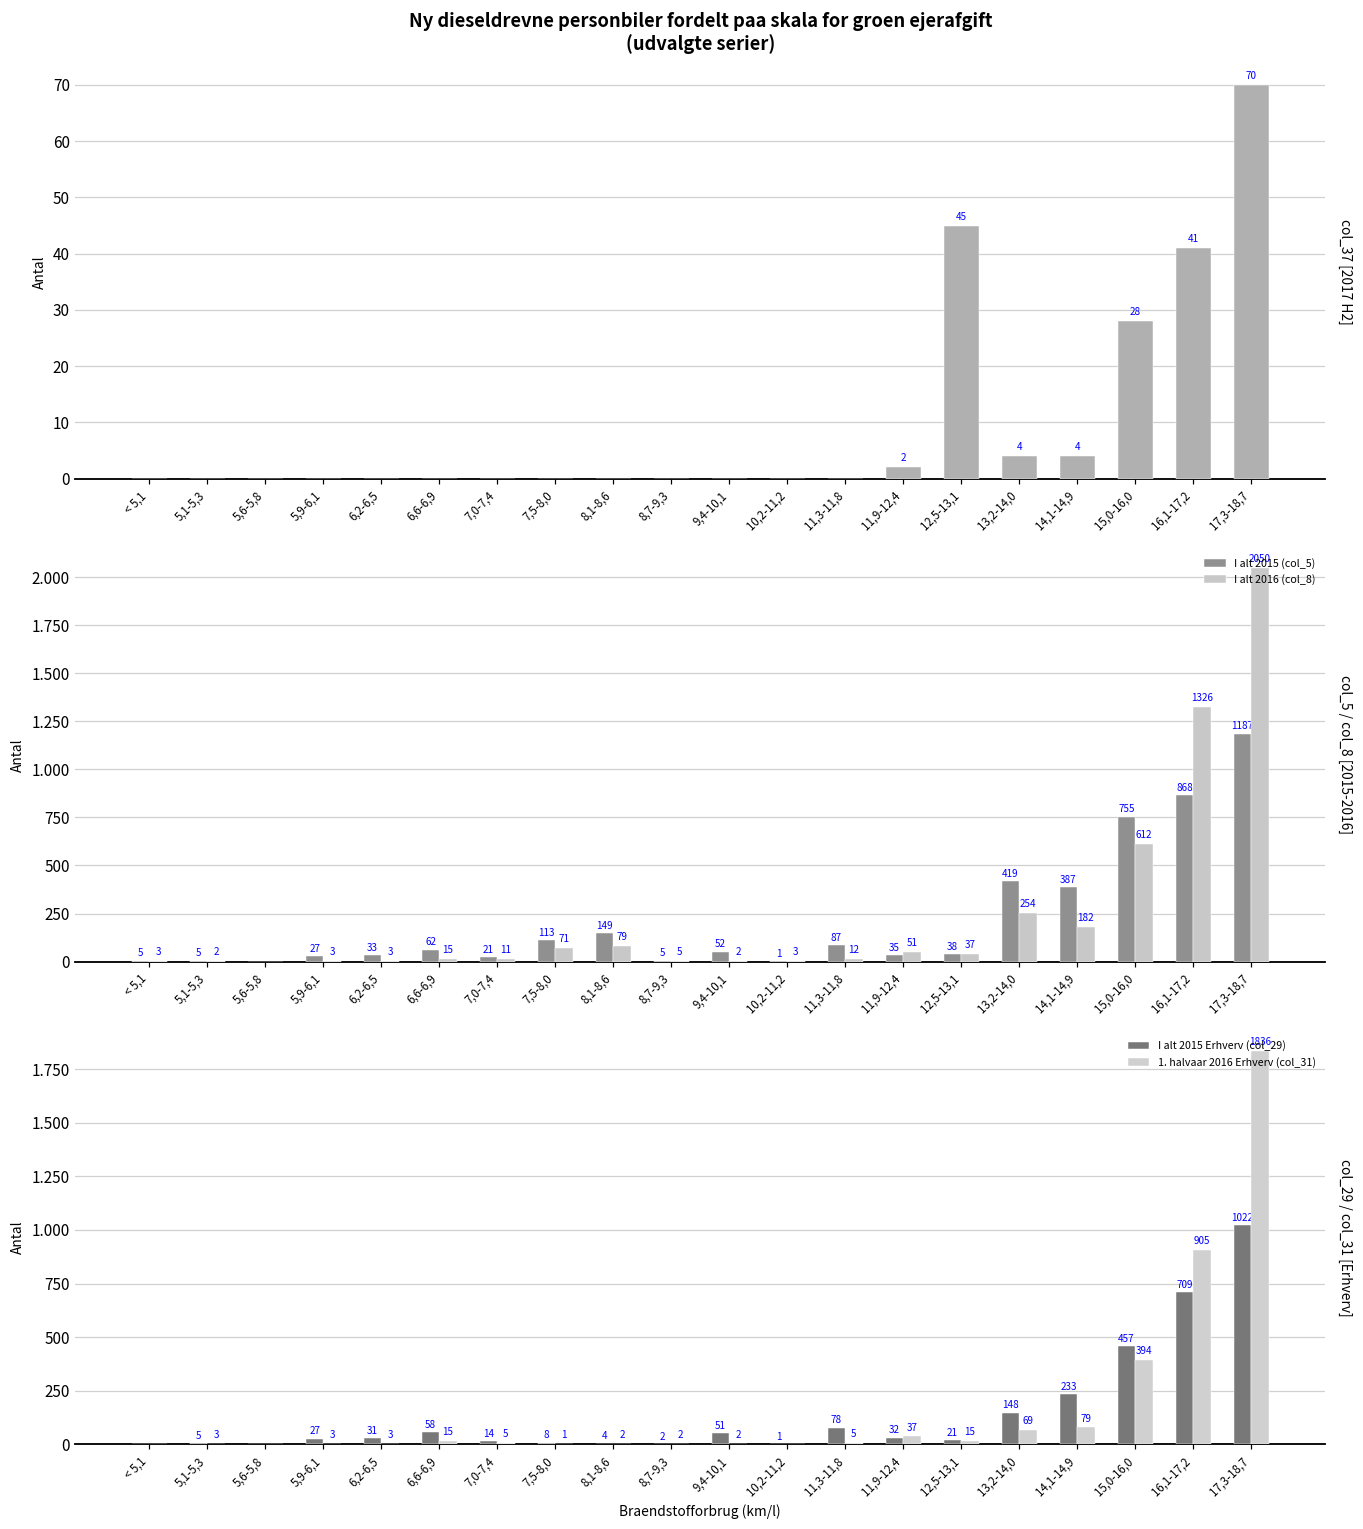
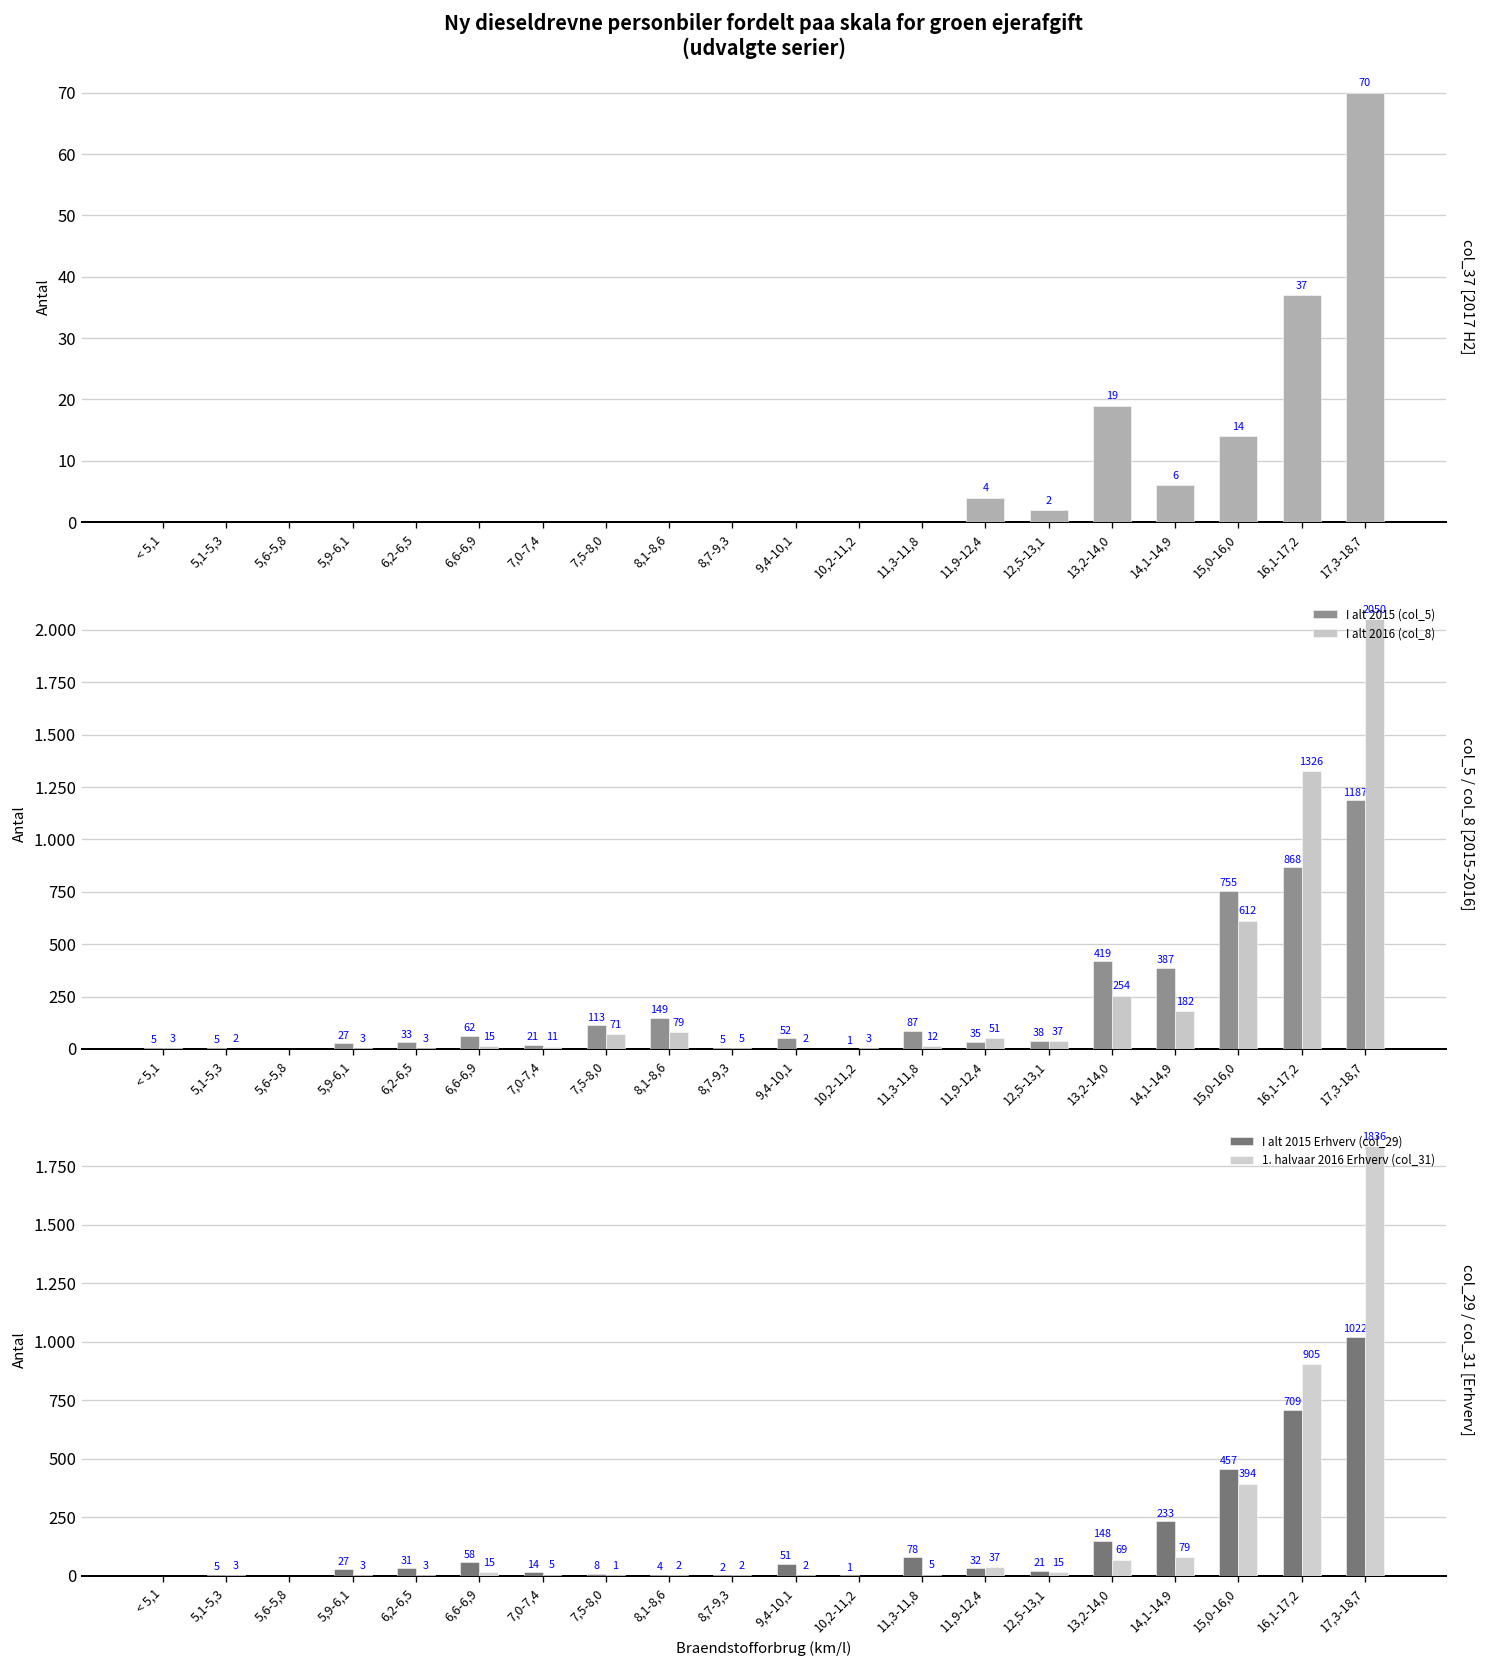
Ny dieseldrevne personbiler fordelt paa skala for groen ejerafgift (udvalgte serier), 11,9-12,4: 2 -> 4
Ny dieseldrevne personbiler fordelt paa skala for groen ejerafgift (udvalgte serier), 12,5-13,1: 45 -> 2
Ny dieseldrevne personbiler fordelt paa skala for groen ejerafgift (udvalgte serier), 13,2-14,0: 4 -> 19
Ny dieseldrevne personbiler fordelt paa skala for groen ejerafgift (udvalgte serier), 14,1-14,9: 4 -> 6
Ny dieseldrevne personbiler fordelt paa skala for groen ejerafgift (udvalgte serier), 15,0-16,0: 28 -> 14
Ny dieseldrevne personbiler fordelt paa skala for groen ejerafgift (udvalgte serier), 16,1-17,2: 41 -> 37
